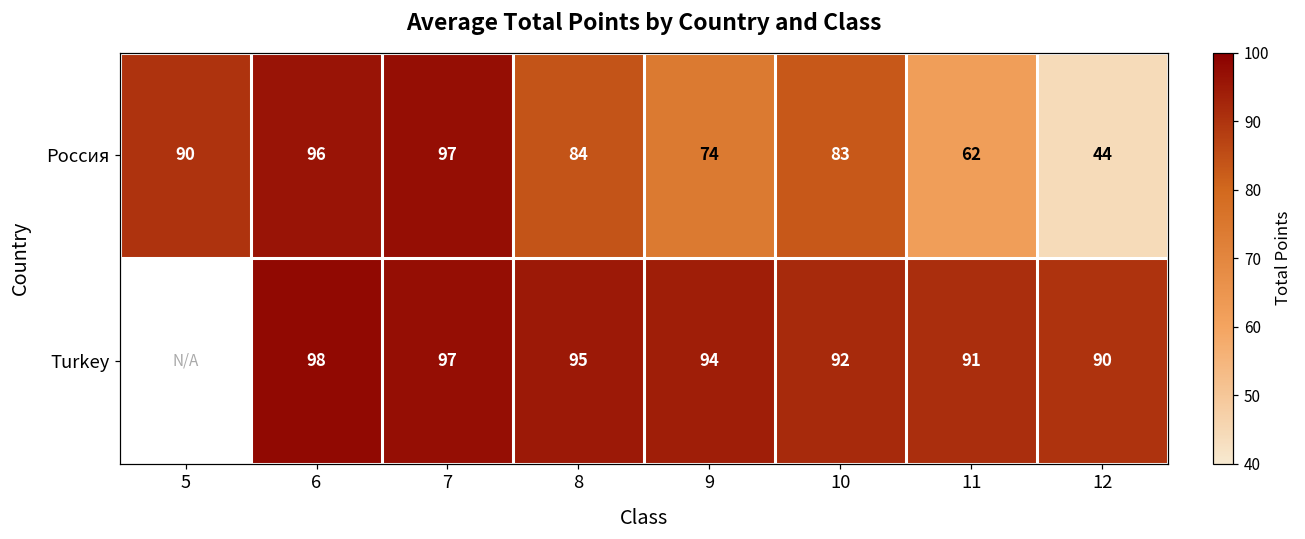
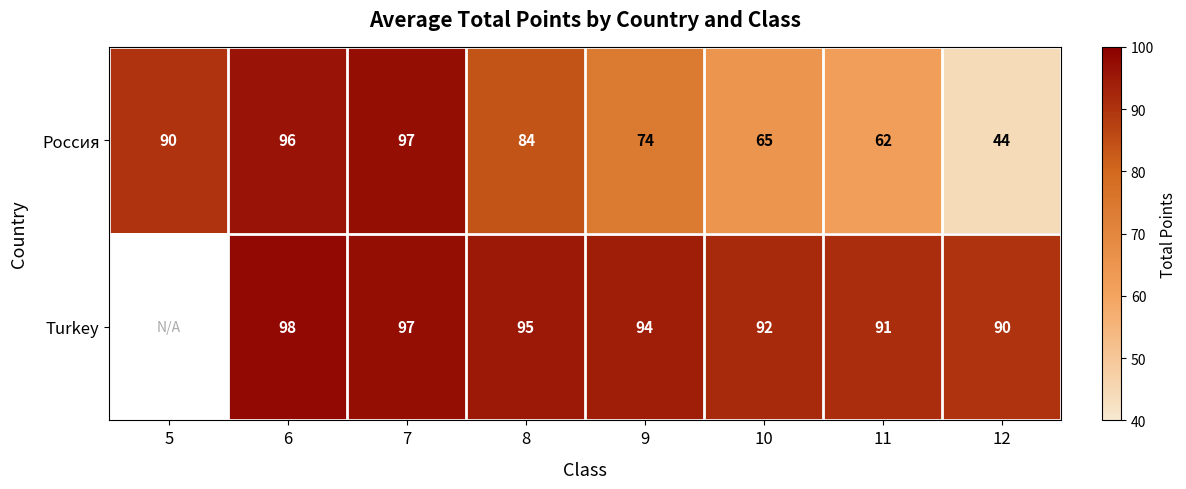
Россия, 10: 83 -> 65
